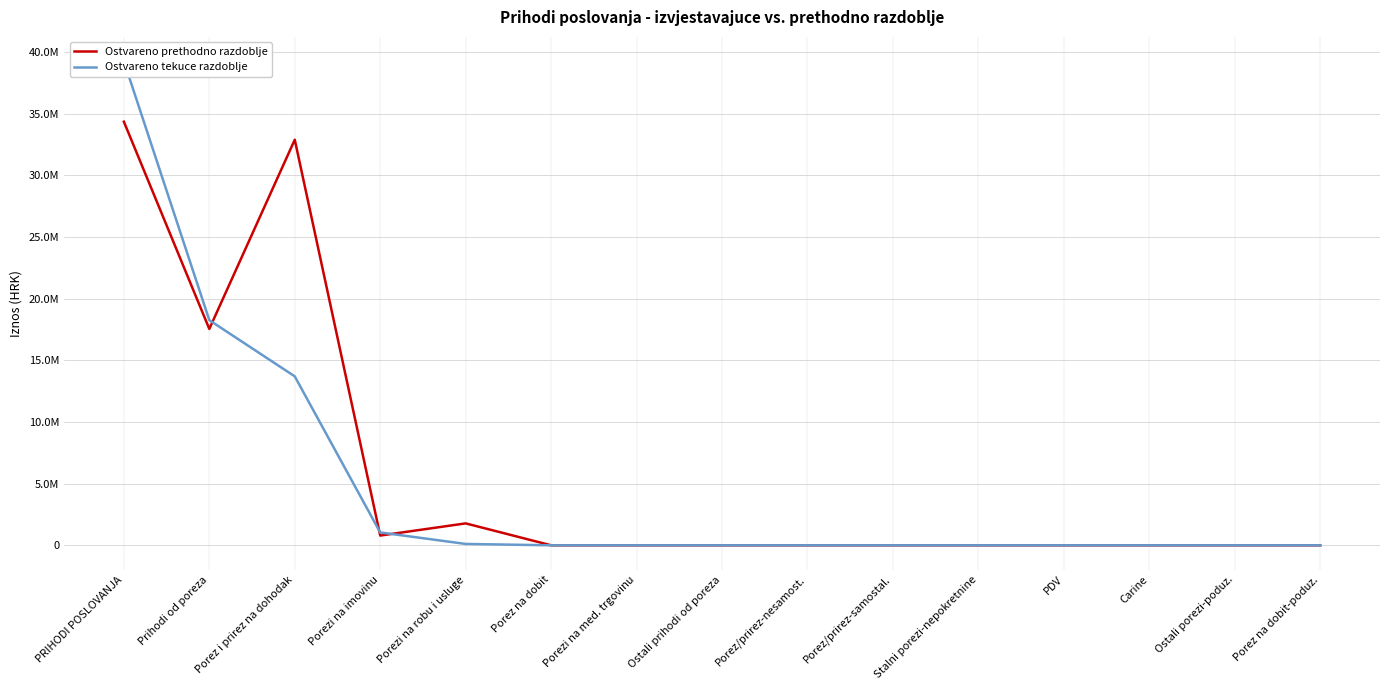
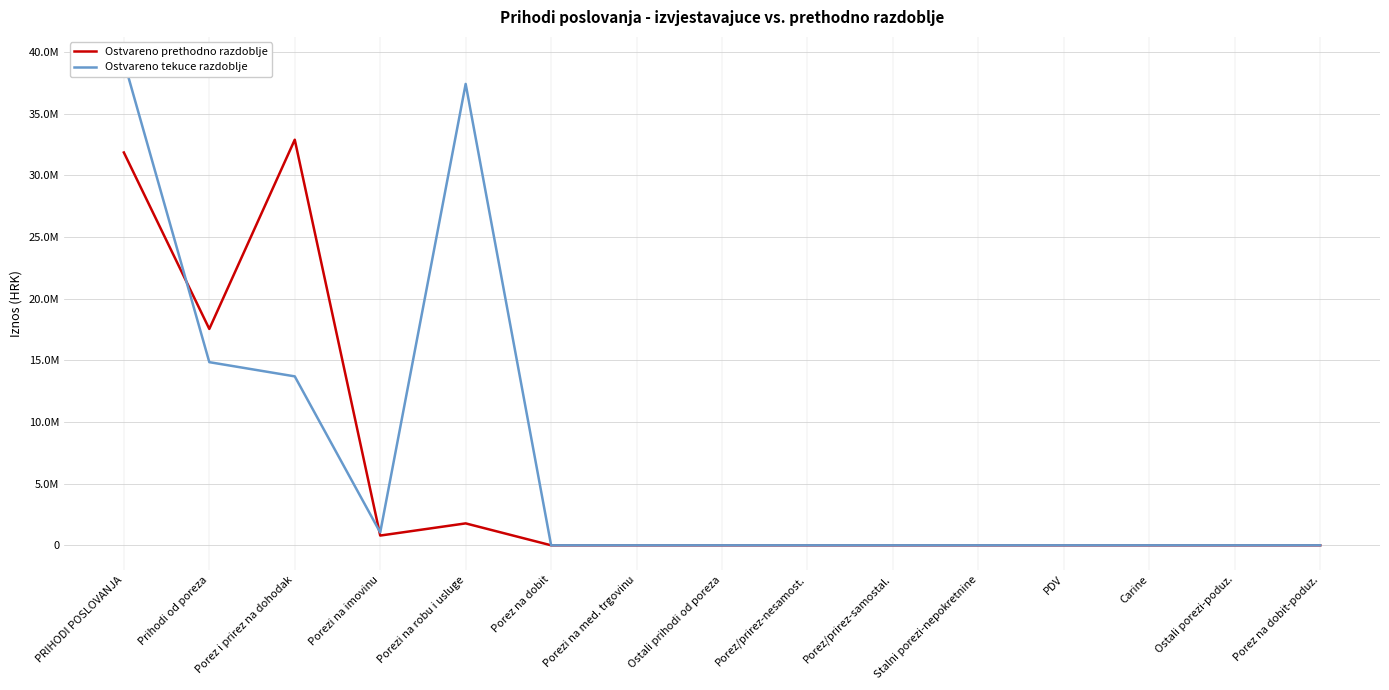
Ostvareno prethodno razdoblje, PRIHODI POSLOVANJA: 34400000 -> 31900000
Ostvareno tekuce razdoblje, Prihodi od poreza: 18300000 -> 14900000
Ostvareno tekuce razdoblje, Porezi na robu i usluge: 100000 -> 37400000
